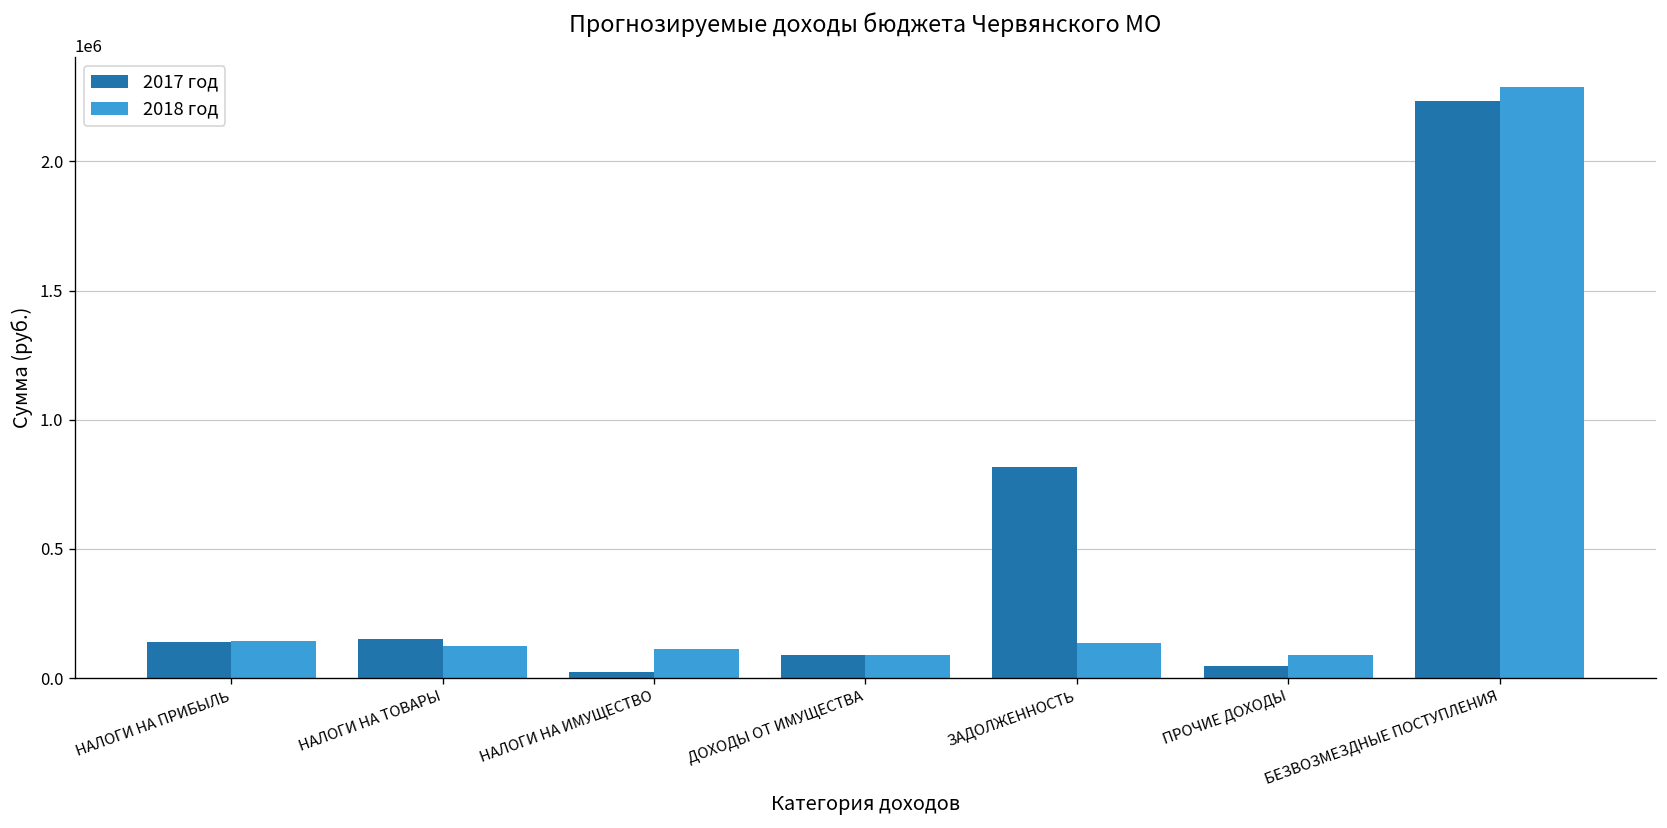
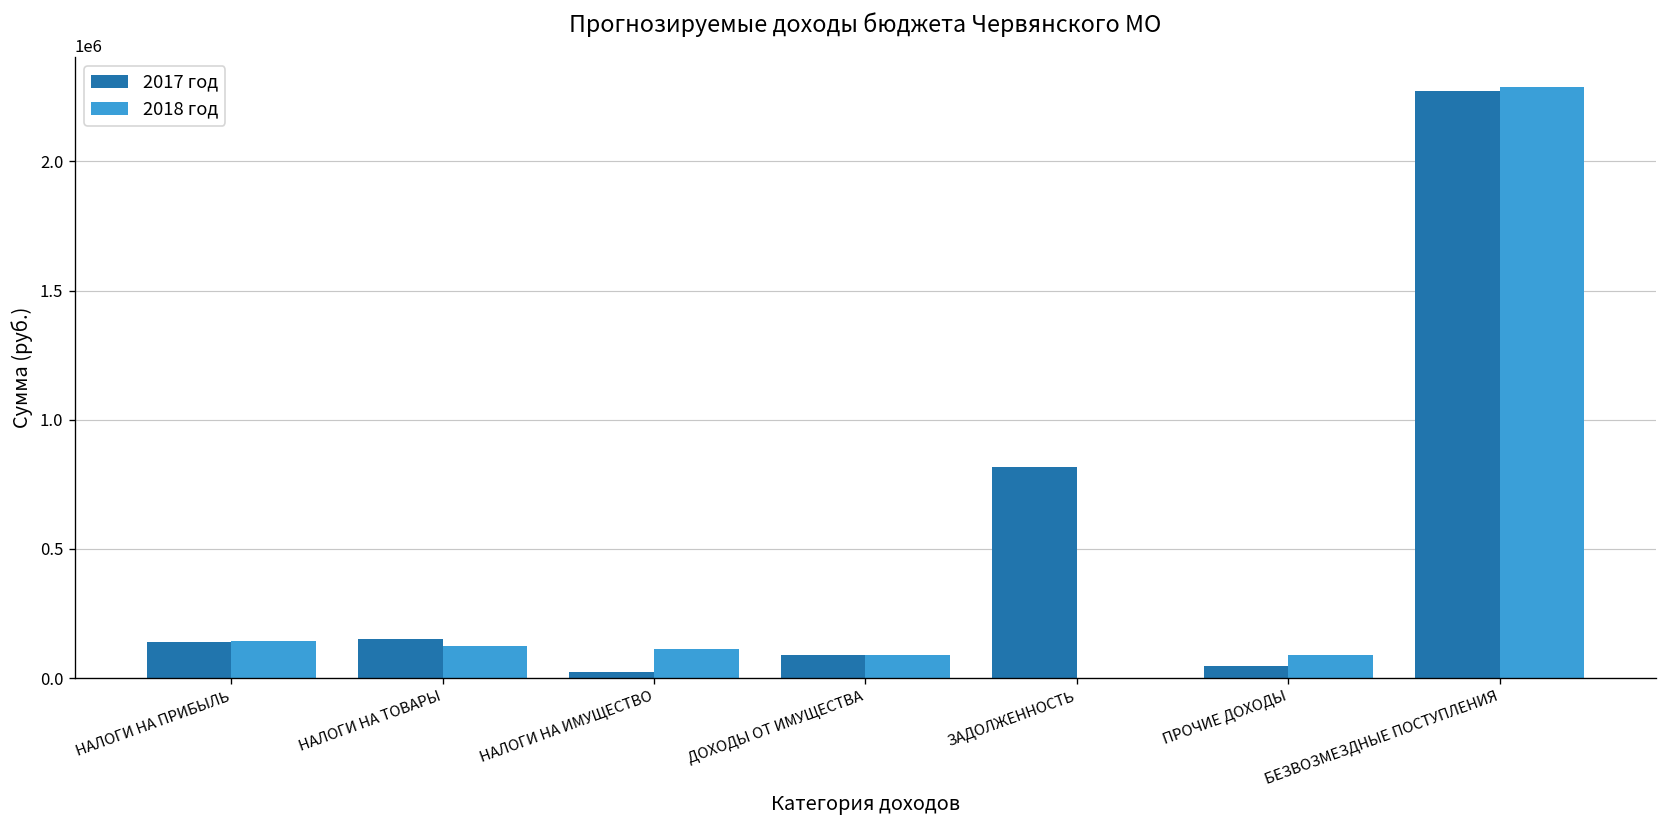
2018 год, ЗАДОЛЖЕННОСТЬ: 130000 -> 0
2017 год, БЕЗВОЗМЕЗДНЫЕ ПОСТУПЛЕНИЯ: 2230000 -> 2270000
